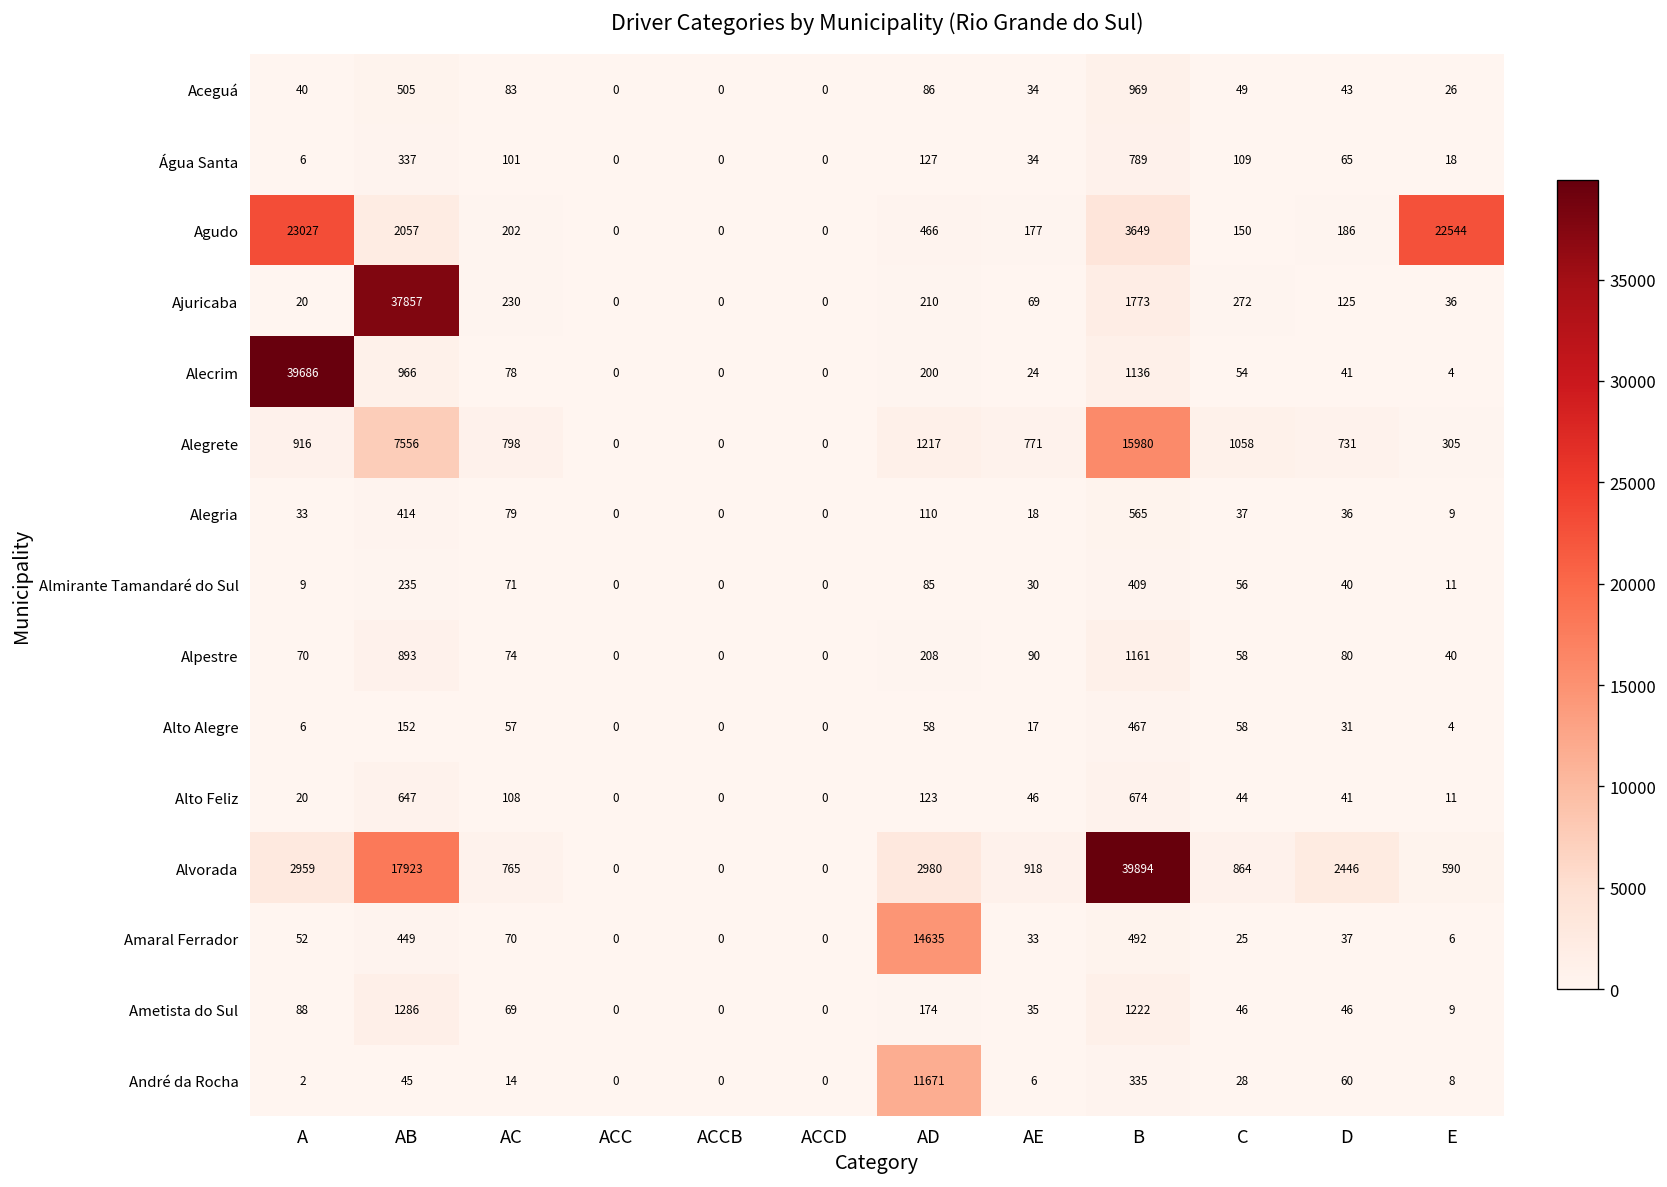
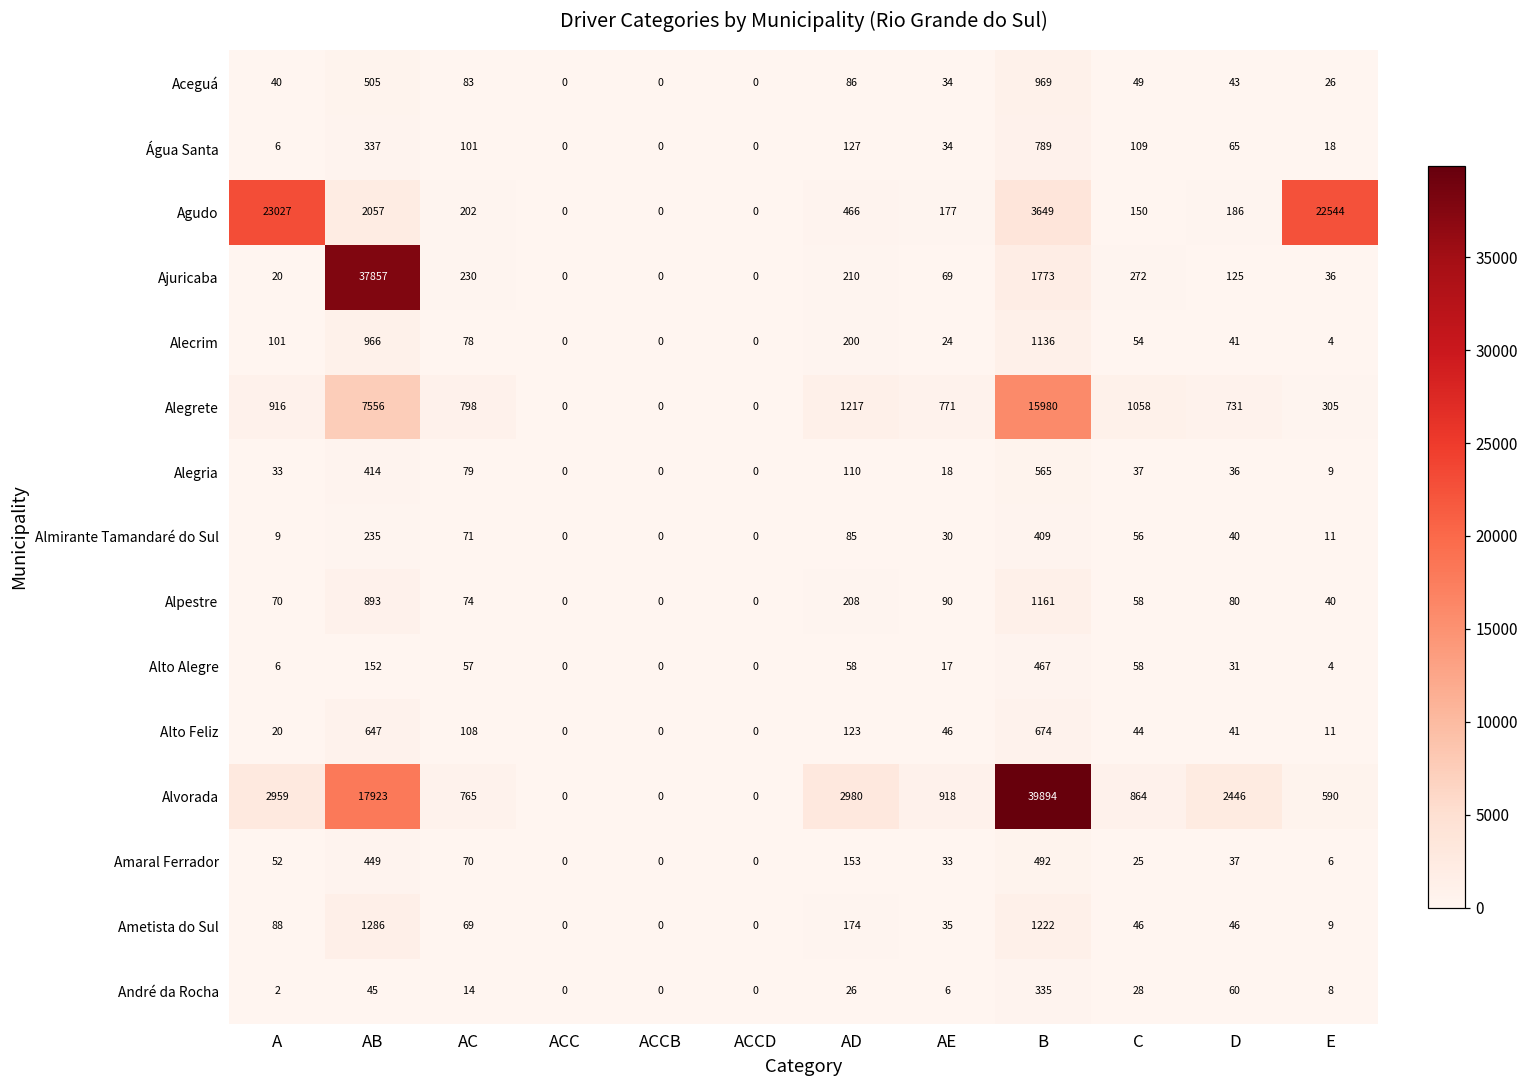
Alecrim, A: 39686 -> 101
Amaral Ferrador, AD: 14635 -> 153
André da Rocha, AD: 11671 -> 26
